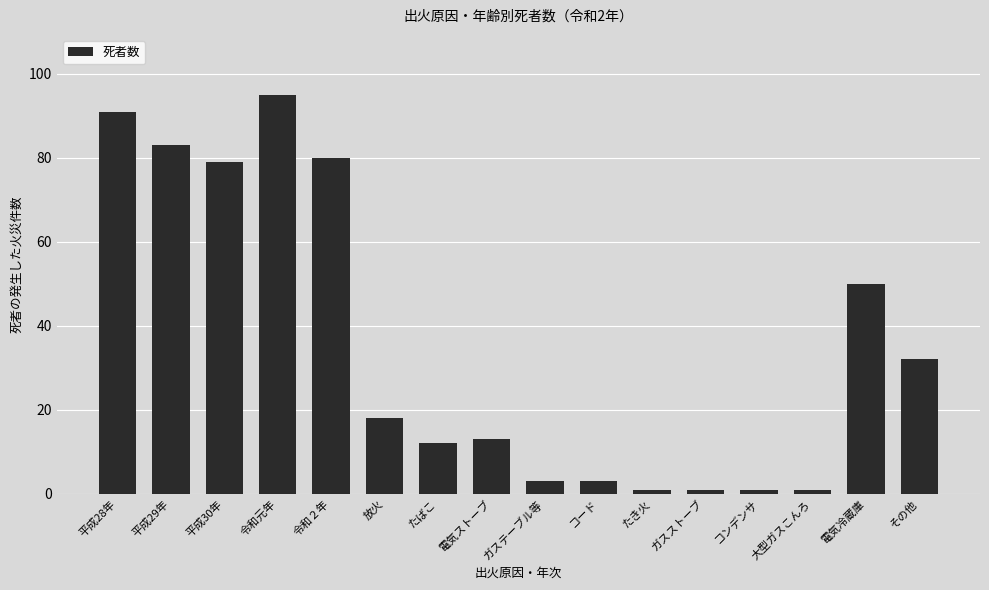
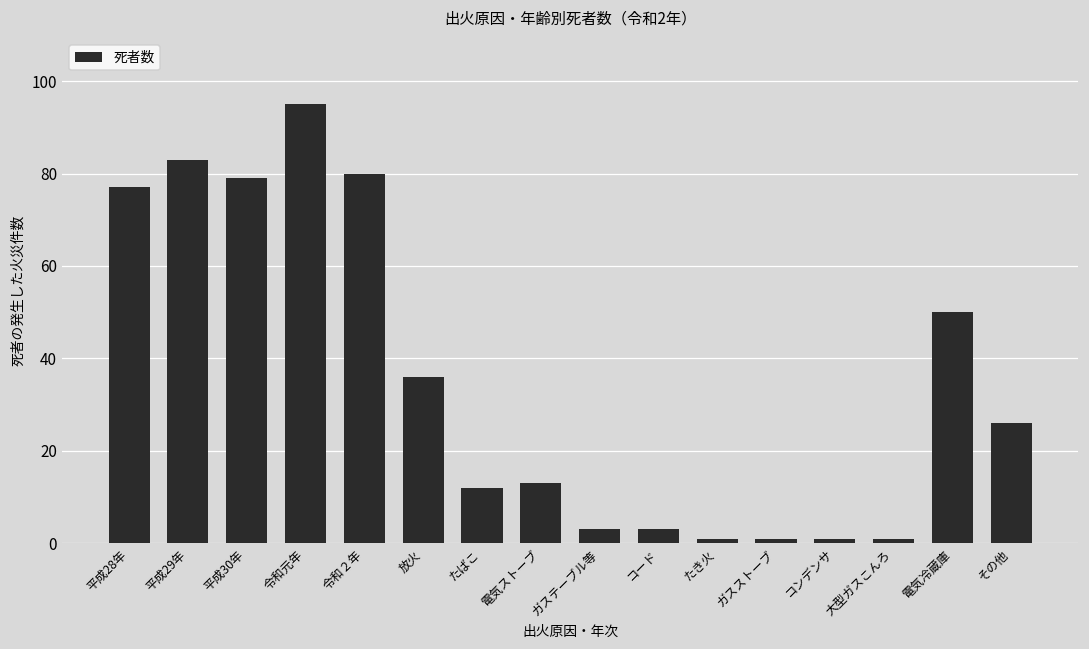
平成28年: 91 -> 77
放火: 18 -> 36
その他: 32 -> 26
